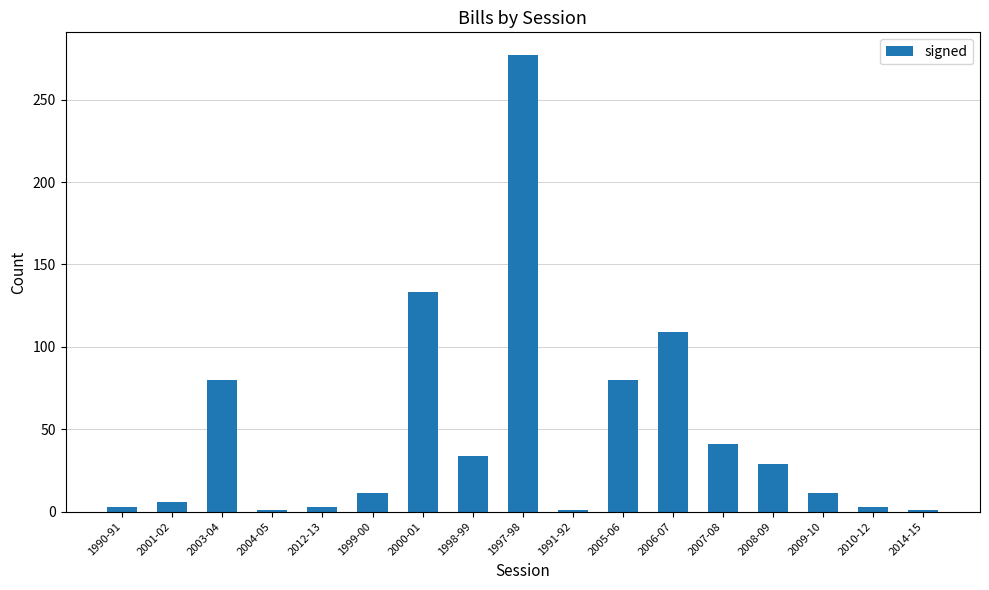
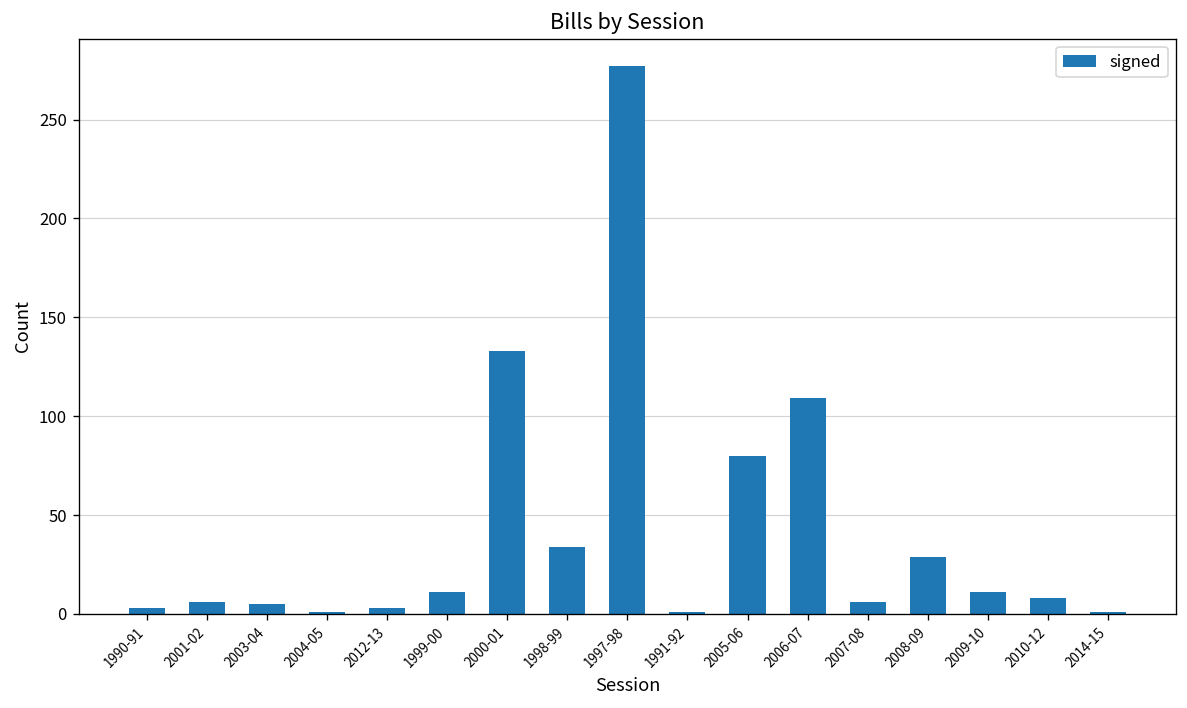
2003-04: 80 -> 5
2007-08: 41 -> 6
2010-12: 3 -> 8
